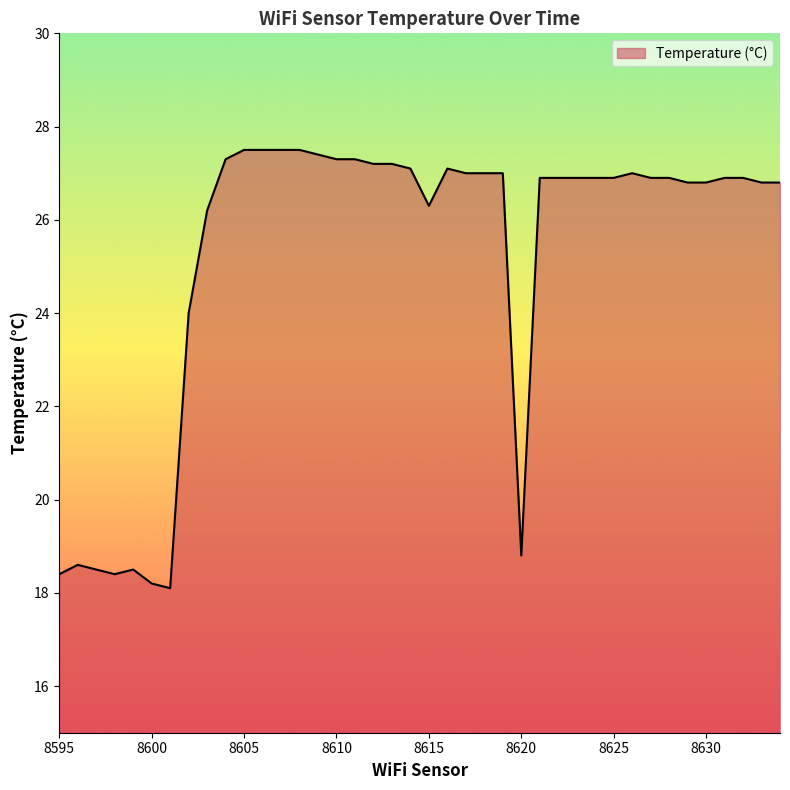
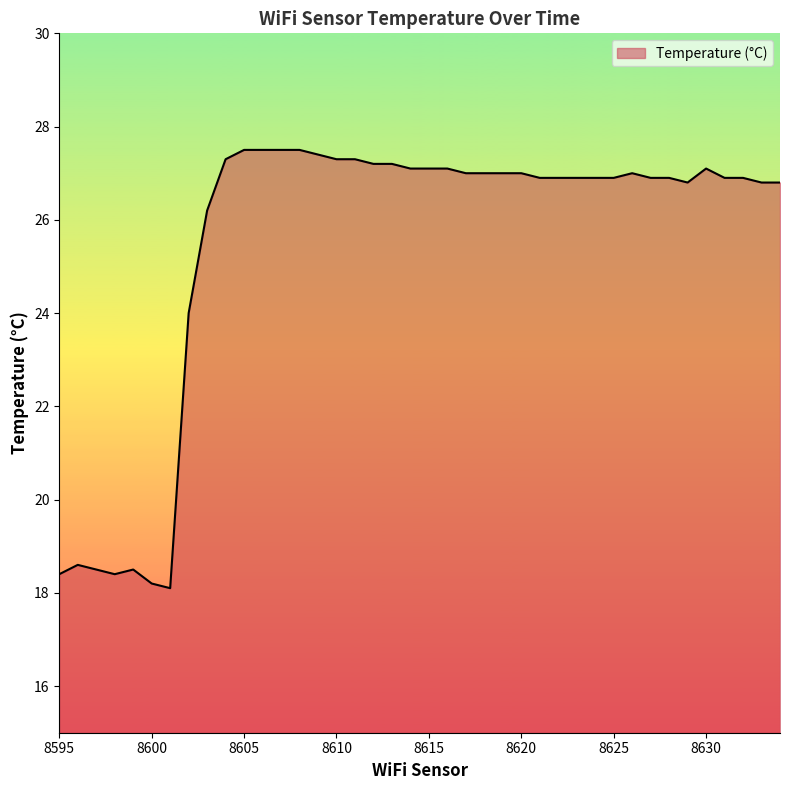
8615: 26.3 -> 27.1
8620: 18.8 -> 27.0
8630: 26.8 -> 27.1
